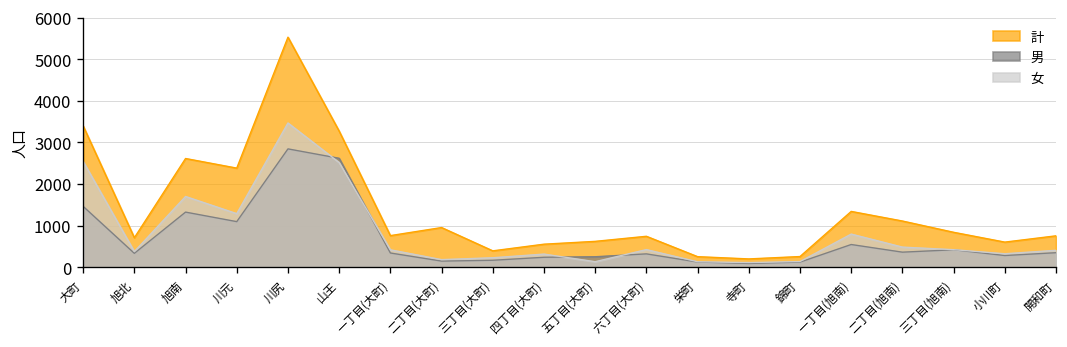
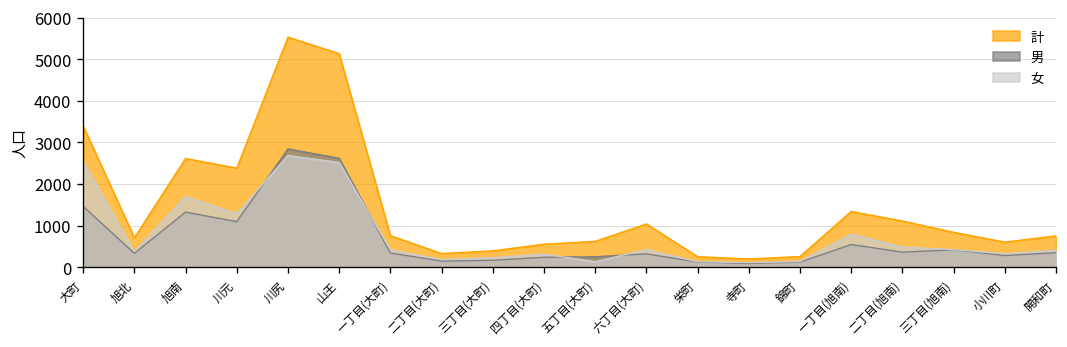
女, 川尻: 3500 -> 2700
計, 山王: 3300 -> 5100
計, 二丁目(大町): 1000 -> 300
計, 六丁目(大町): 700 -> 1000
